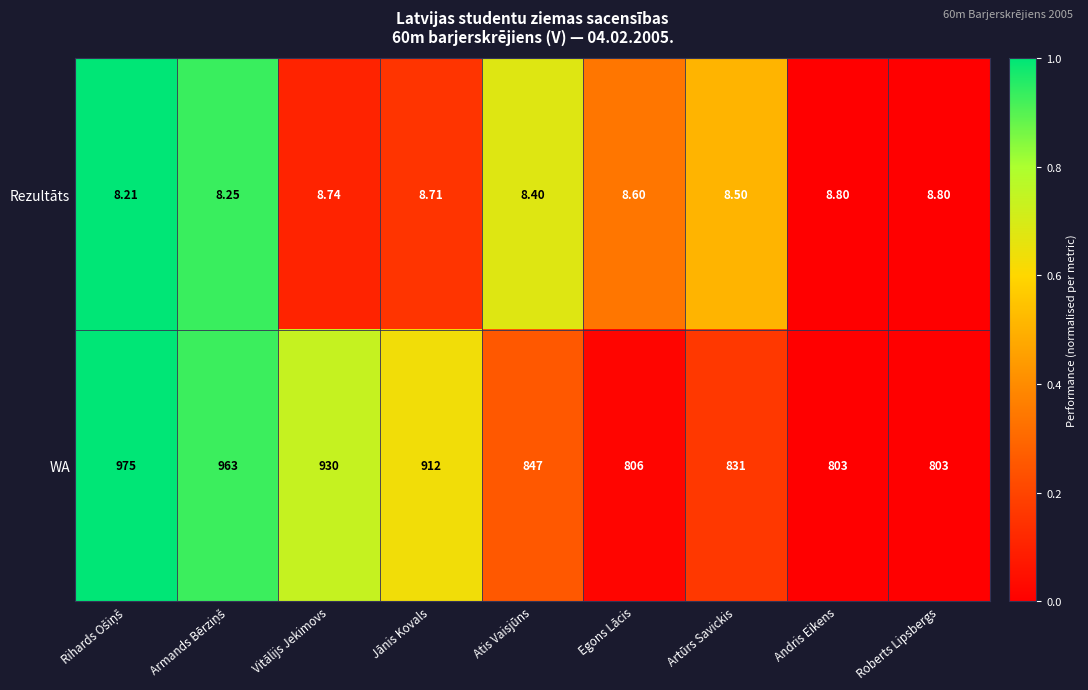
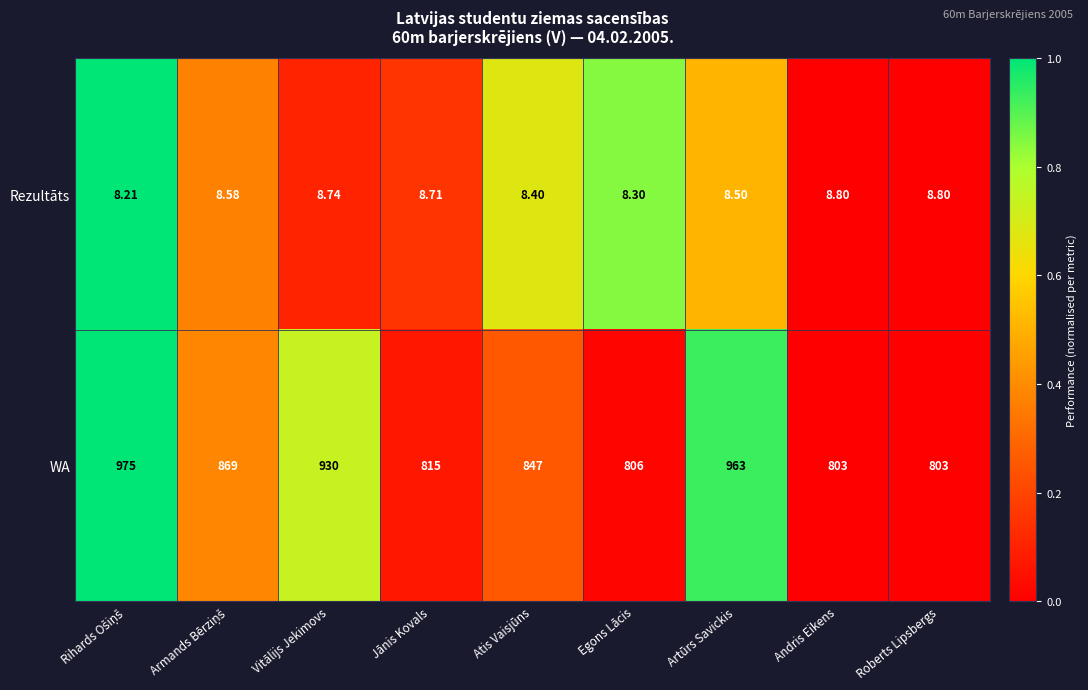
Rezultāts, Armands Bērziņš: 8.25 -> 8.58
Rezultāts, Egons Lācis: 8.60 -> 8.30
WA, Armands Bērziņš: 963 -> 869
WA, Jānis Kovals: 912 -> 815
WA, Artūrs Savickis: 831 -> 963
